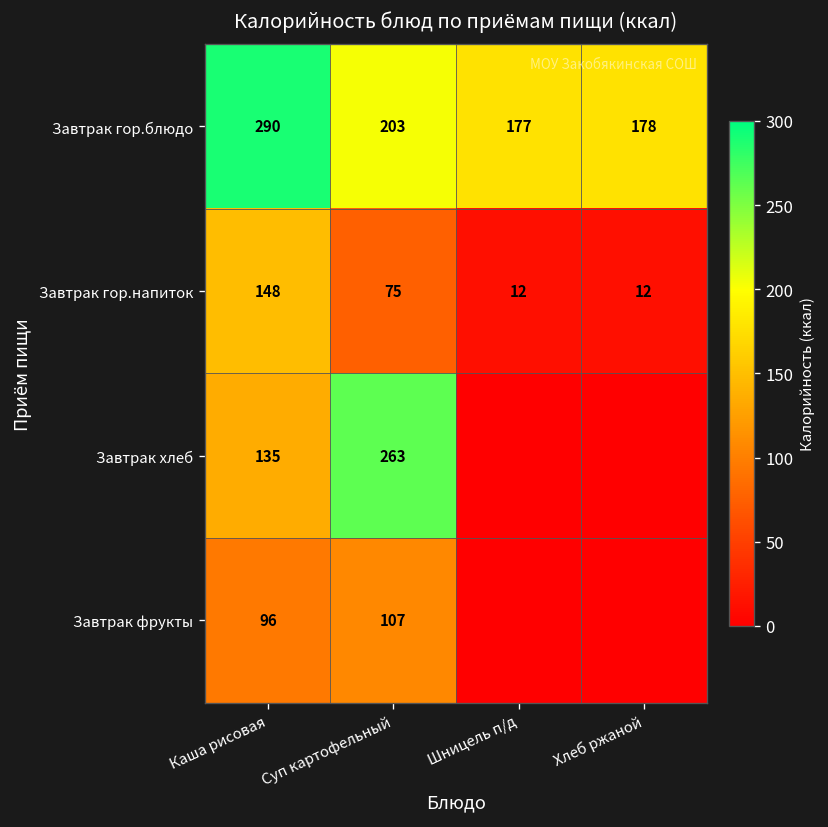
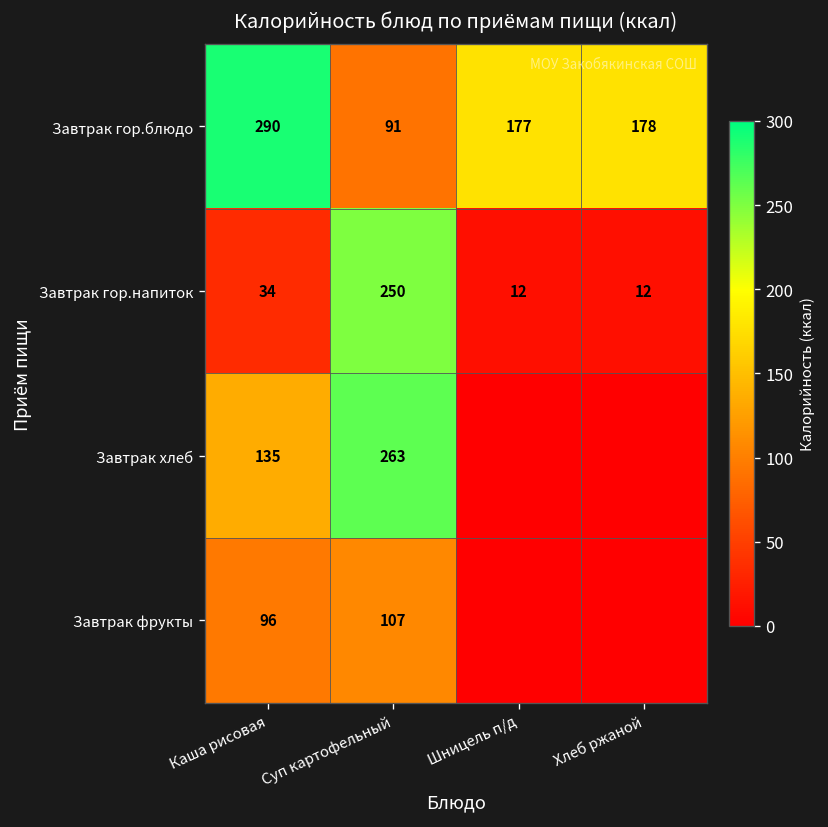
Завтрак гор.блюдо, Суп картофельный: 203 -> 91
Завтрак гор.напиток, Каша рисовая: 148 -> 34
Завтрак гор.напиток, Суп картофельный: 75 -> 250
